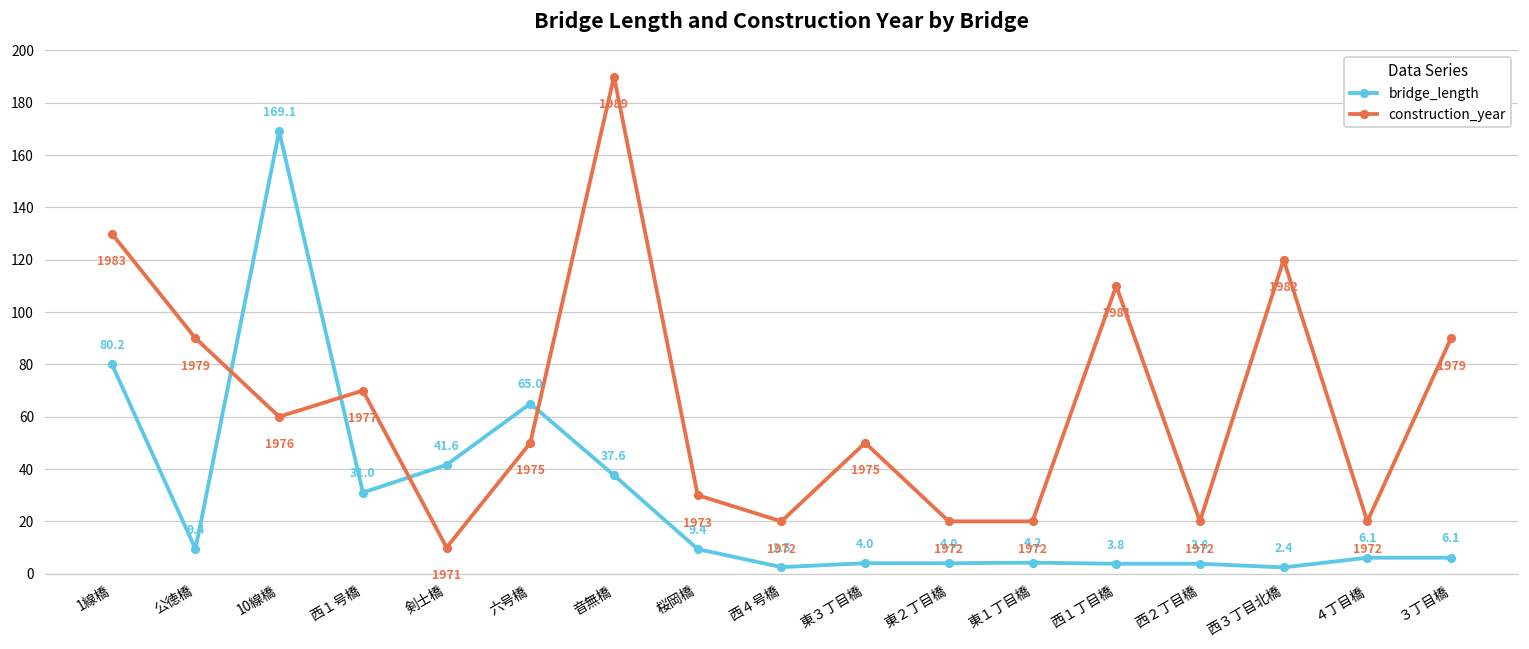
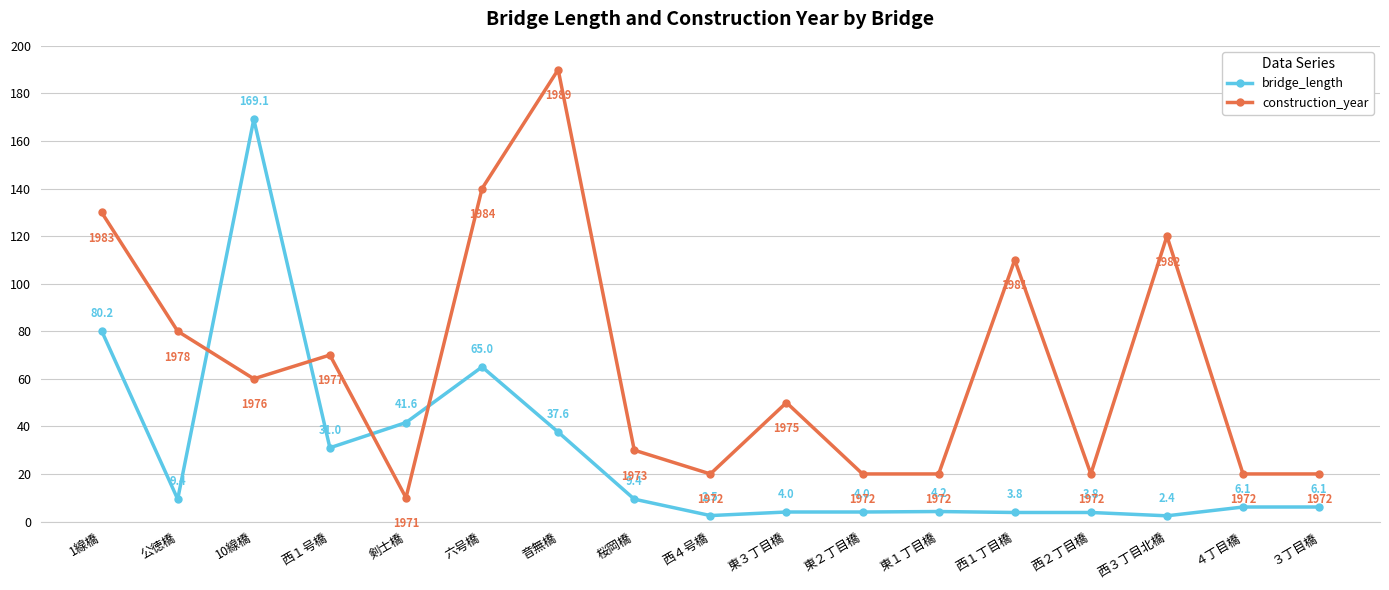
construction_year, 公徳橋: 1979 -> 1978
construction_year, 六号橋: 1975 -> 1984
construction_year, ３丁目橋: 1979 -> 1972
